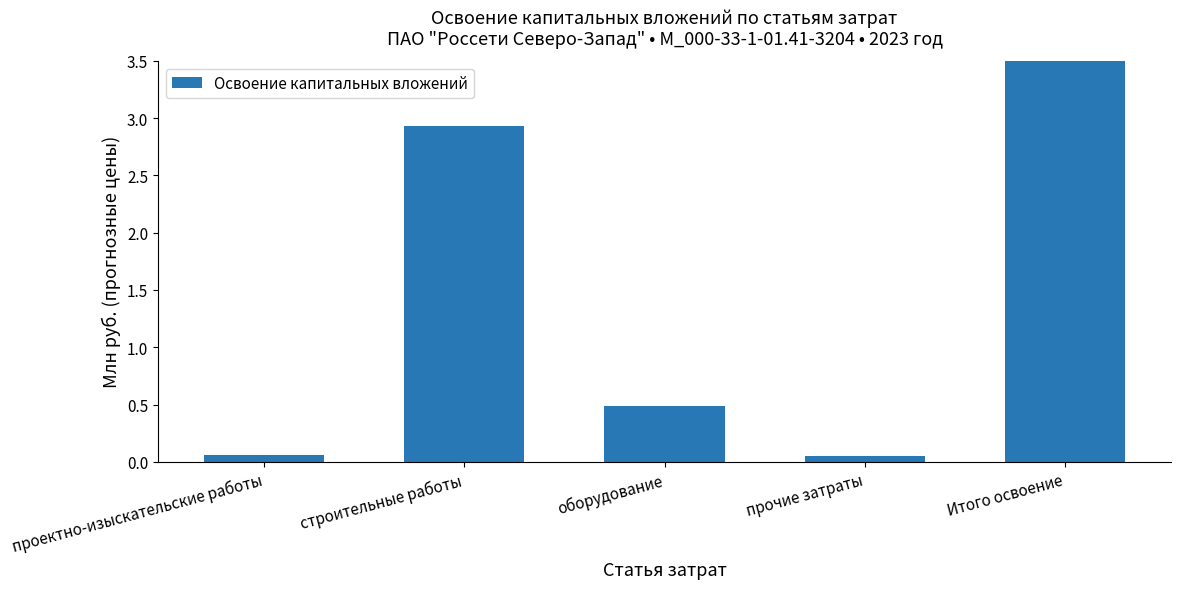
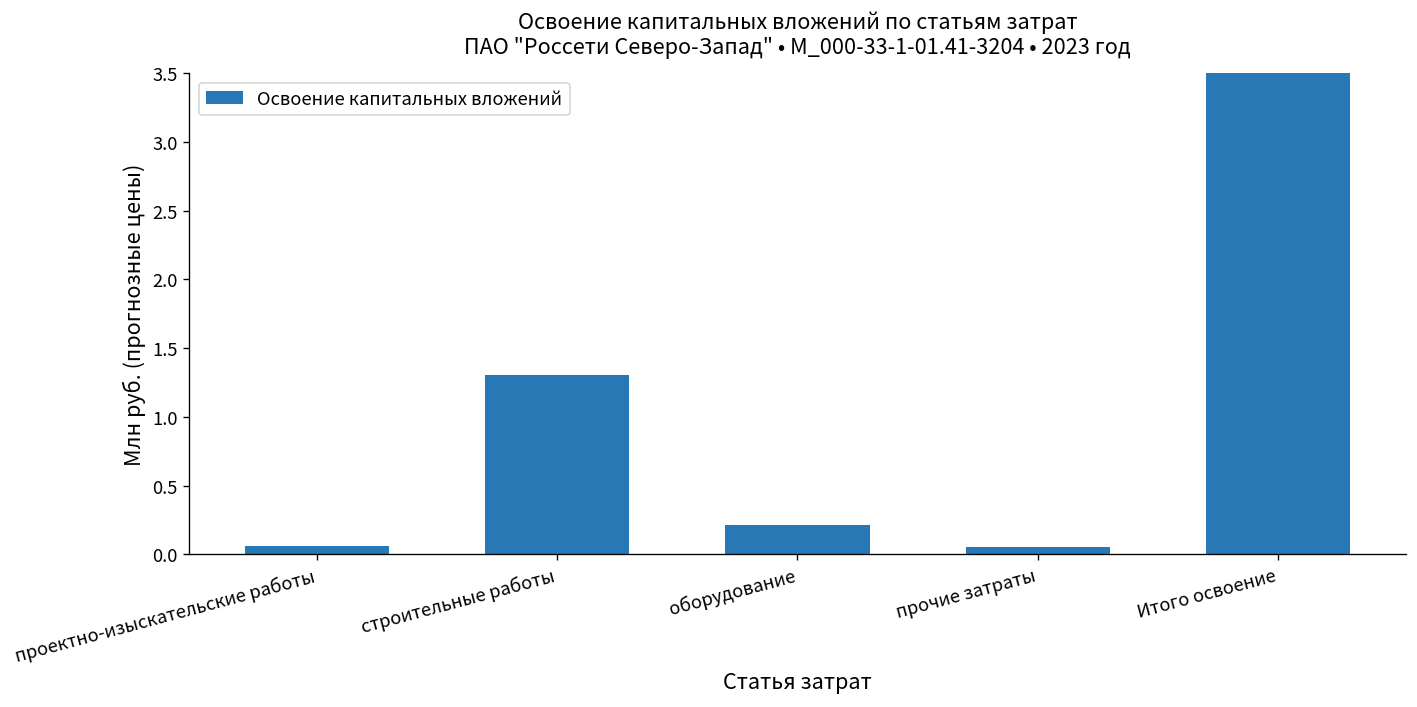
строительные работы: 2.93 -> 1.31
оборудование: 0.48 -> 0.21
